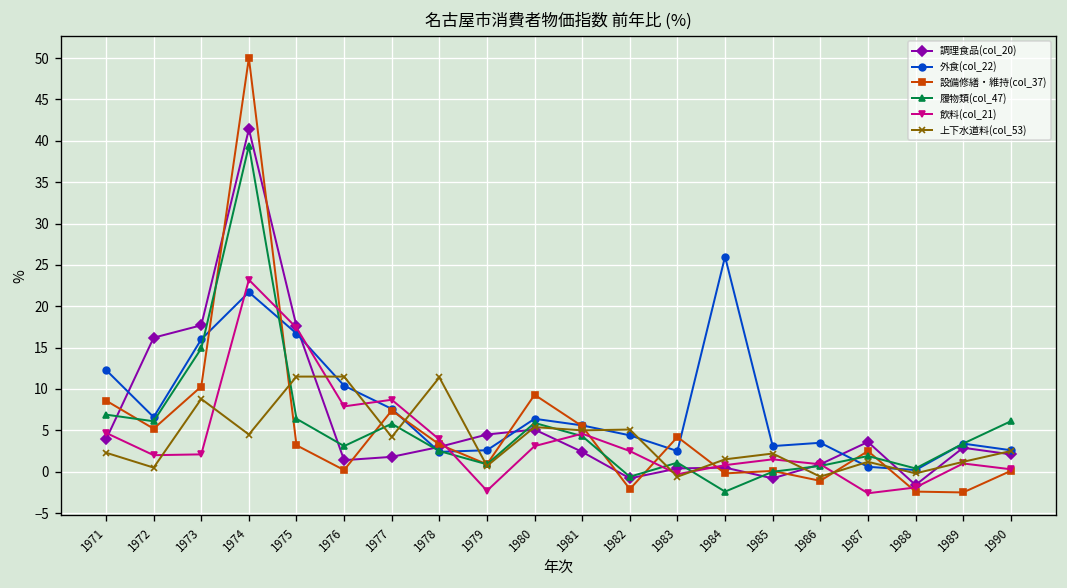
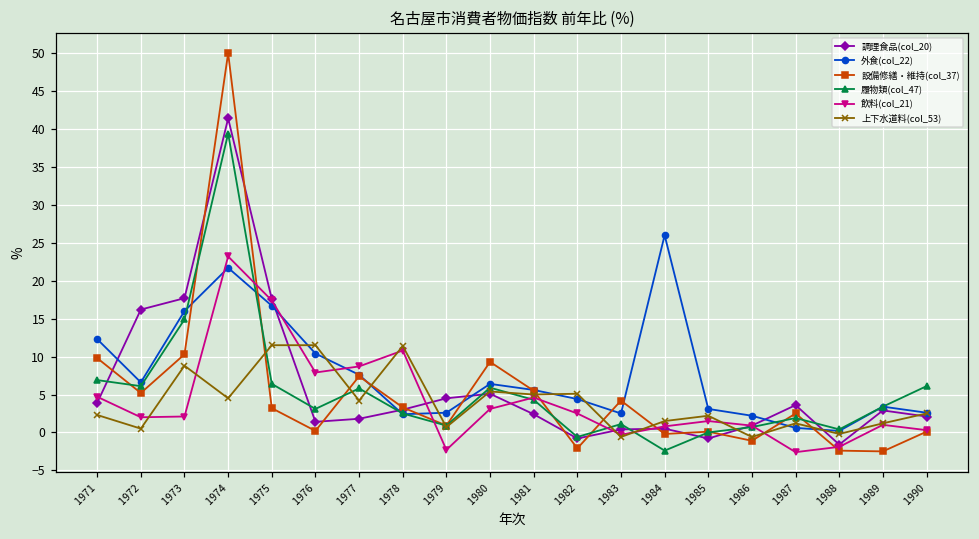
設備修繕・維持(col_37), 1971: 9 -> 10
飲料(col_21), 1978: 4 -> 11
外食(col_22), 1986: 4 -> 2
